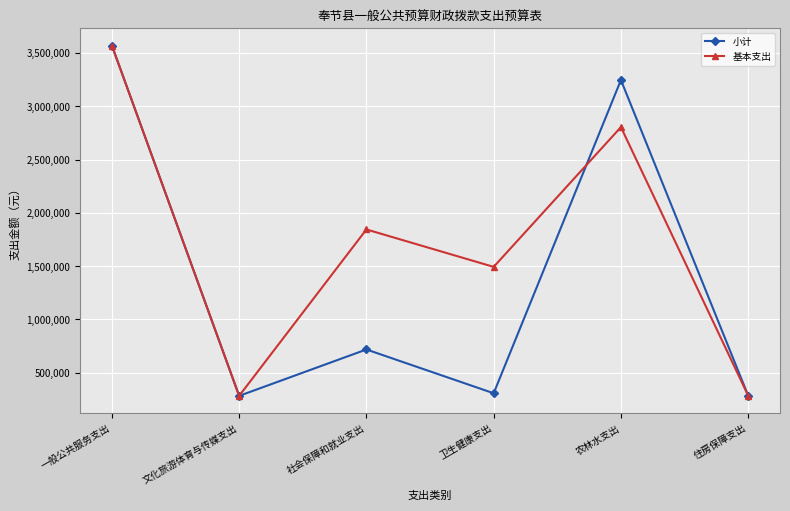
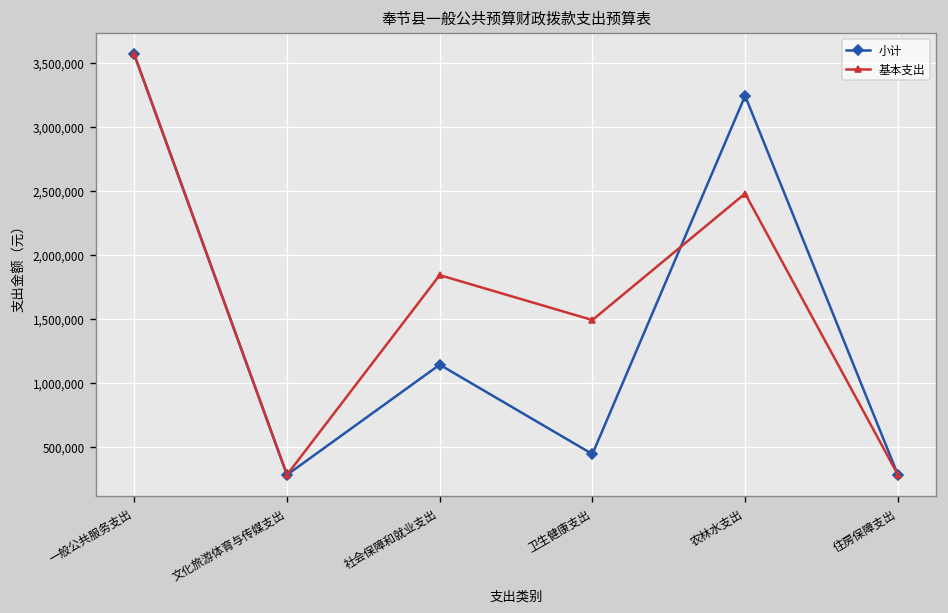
小计, 社会保障和就业支出: 720,000 -> 1,140,000
小计, 卫生健康支出: 310,000 -> 450,000
基本支出, 农林水支出: 2,800,000 -> 2,480,000
